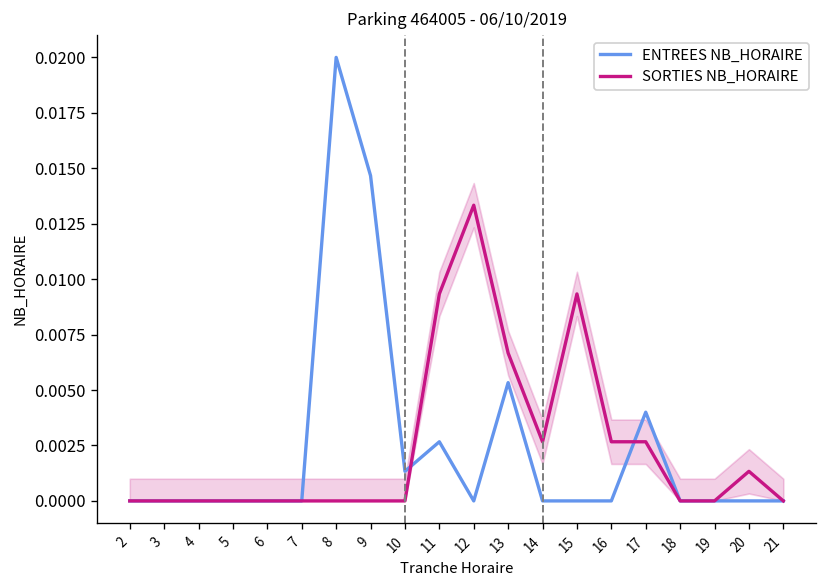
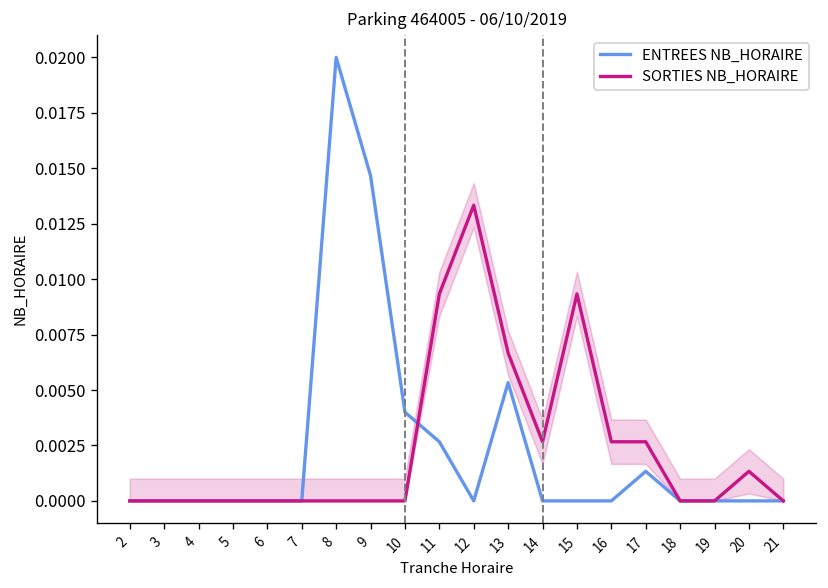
ENTREES NB_HORAIRE, 10: 0.0013 -> 0.0040
ENTREES NB_HORAIRE, 17: 0.0040 -> 0.0013
